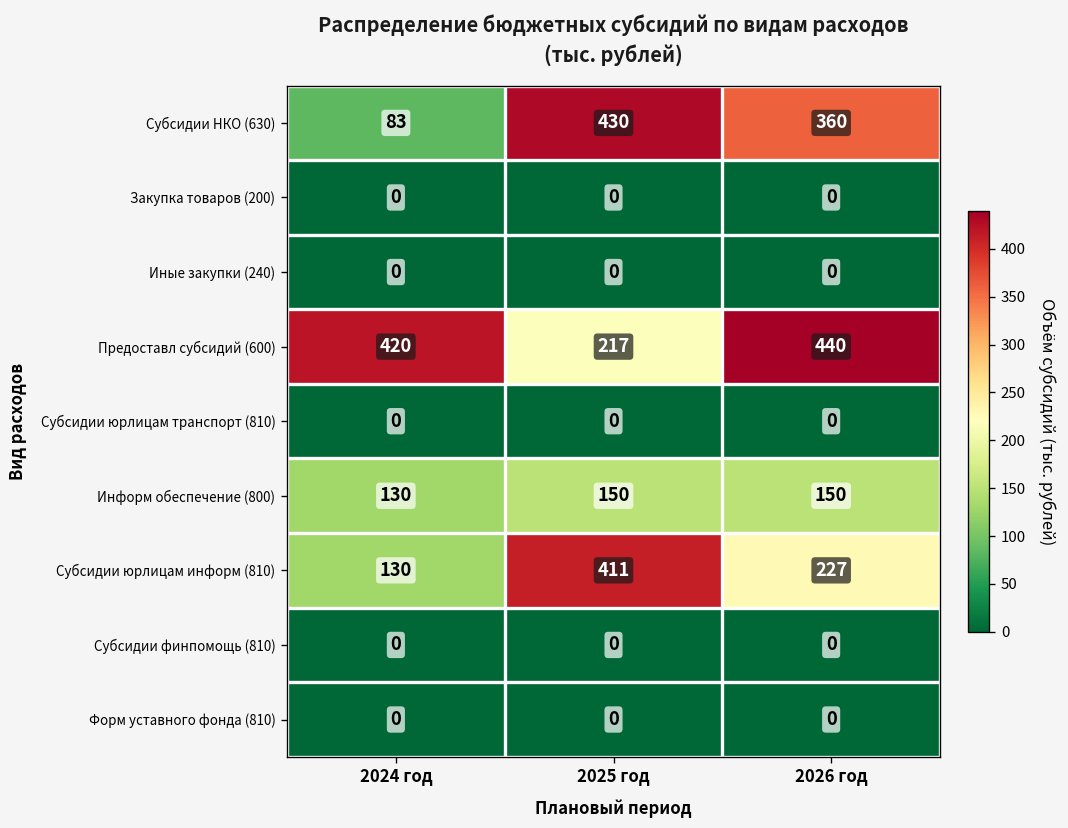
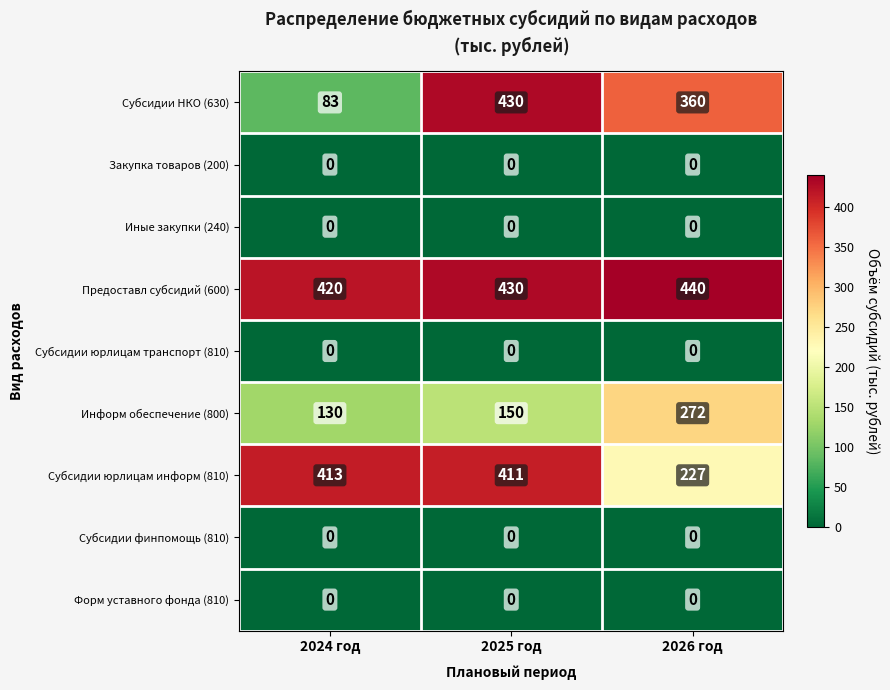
Предоставл субсидий (600), 2025 год: 217 -> 430
Информ обеспечение (800), 2026 год: 150 -> 272
Субсидии юрлицам информ (810), 2024 год: 130 -> 413
